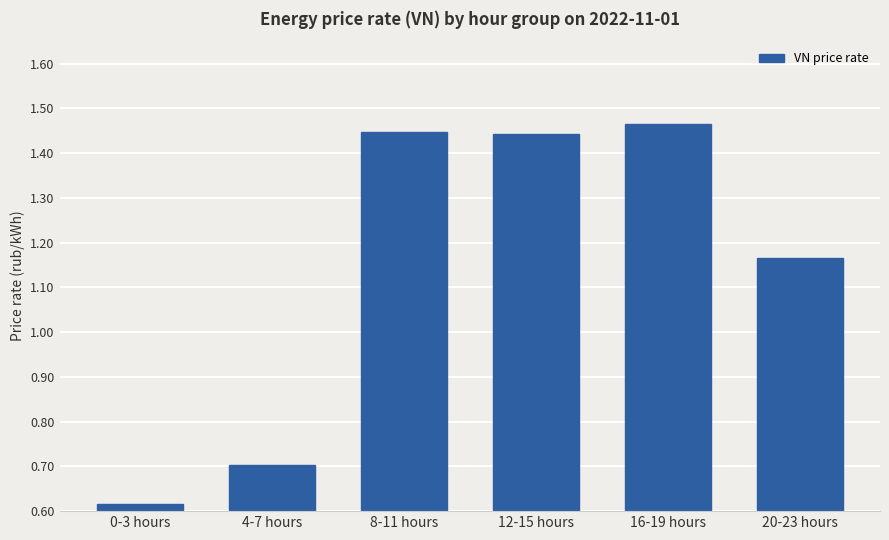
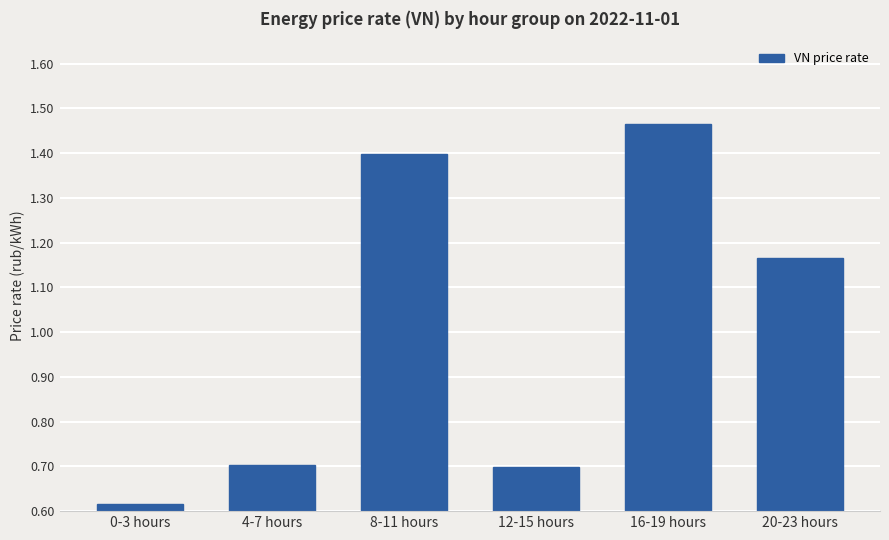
8-11 hours: 1.45 -> 1.40
12-15 hours: 1.44 -> 0.70
